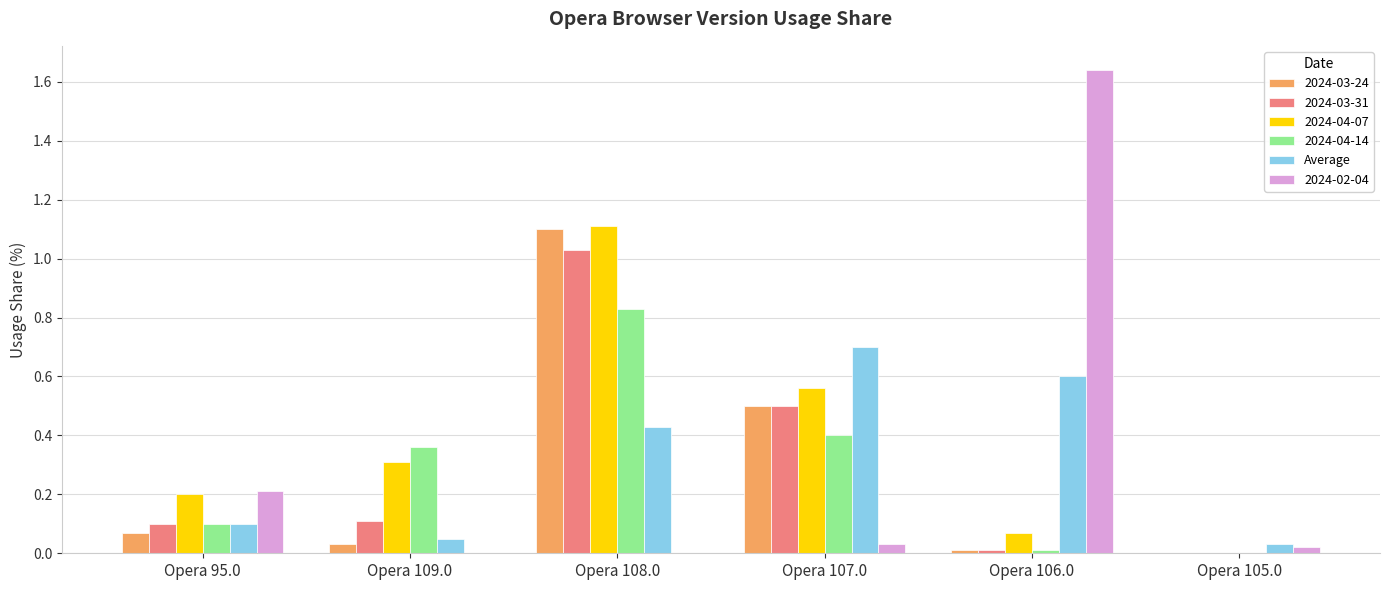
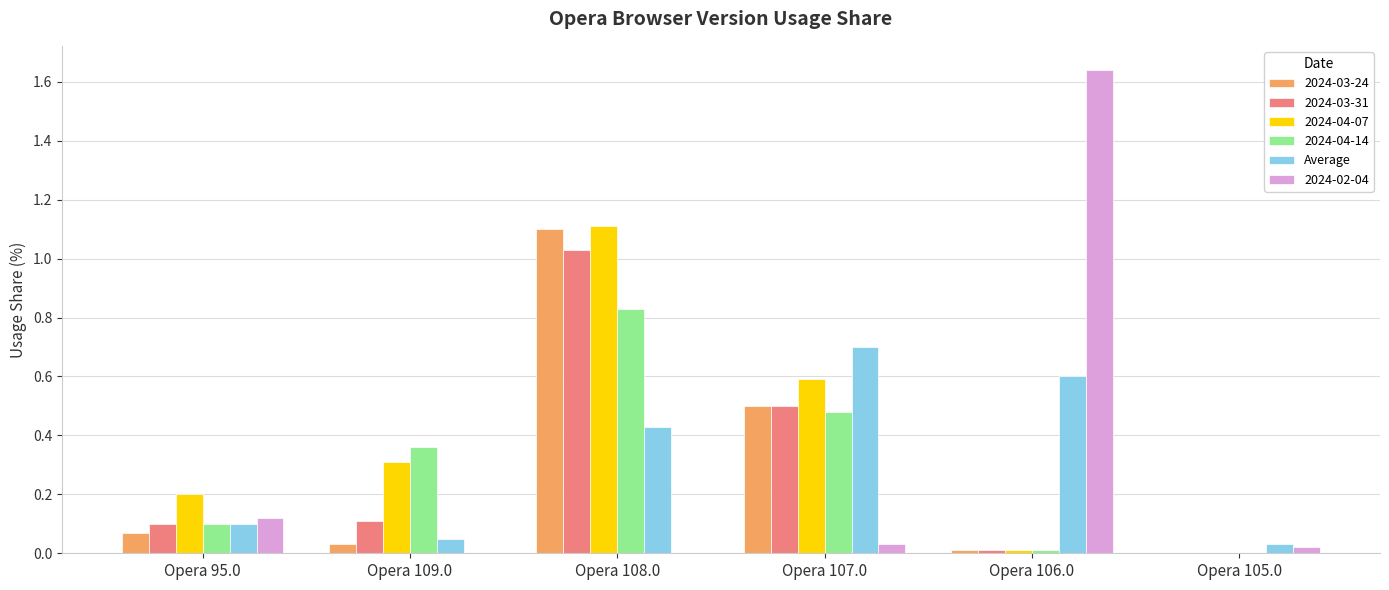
2024-02-04, Opera 95.0: 0.21 -> 0.12
2024-04-07, Opera 107.0: 0.56 -> 0.59
2024-04-14, Opera 107.0: 0.40 -> 0.48
2024-04-07, Opera 106.0: 0.07 -> 0.01
